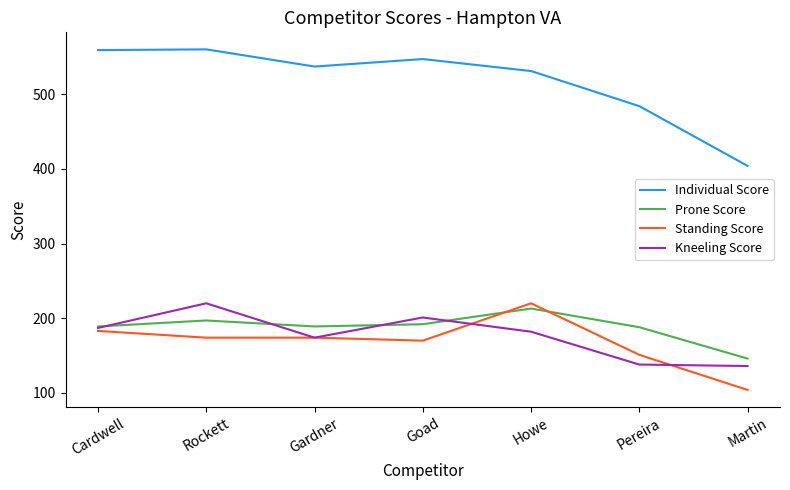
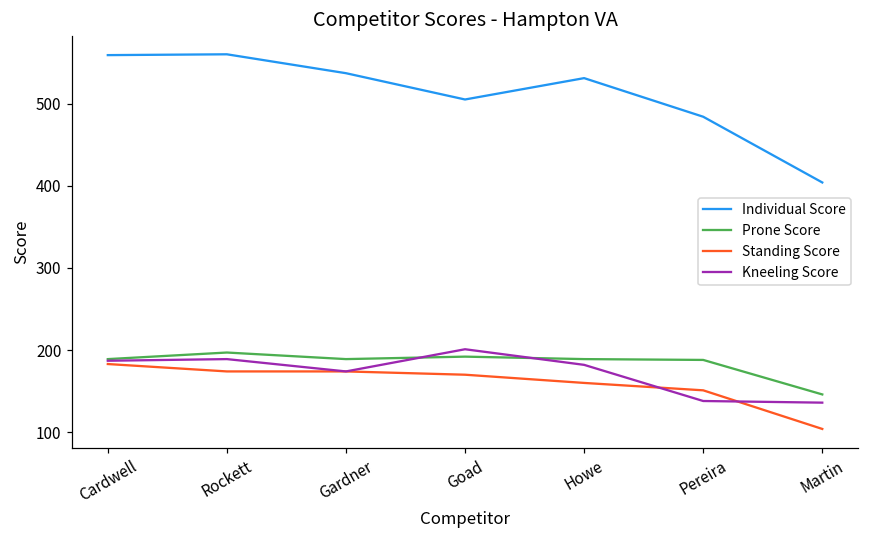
Kneeling Score, Rockett: 220 -> 190
Individual Score, Goad: 550 -> 510
Prone Score, Howe: 210 -> 190
Standing Score, Howe: 220 -> 160
